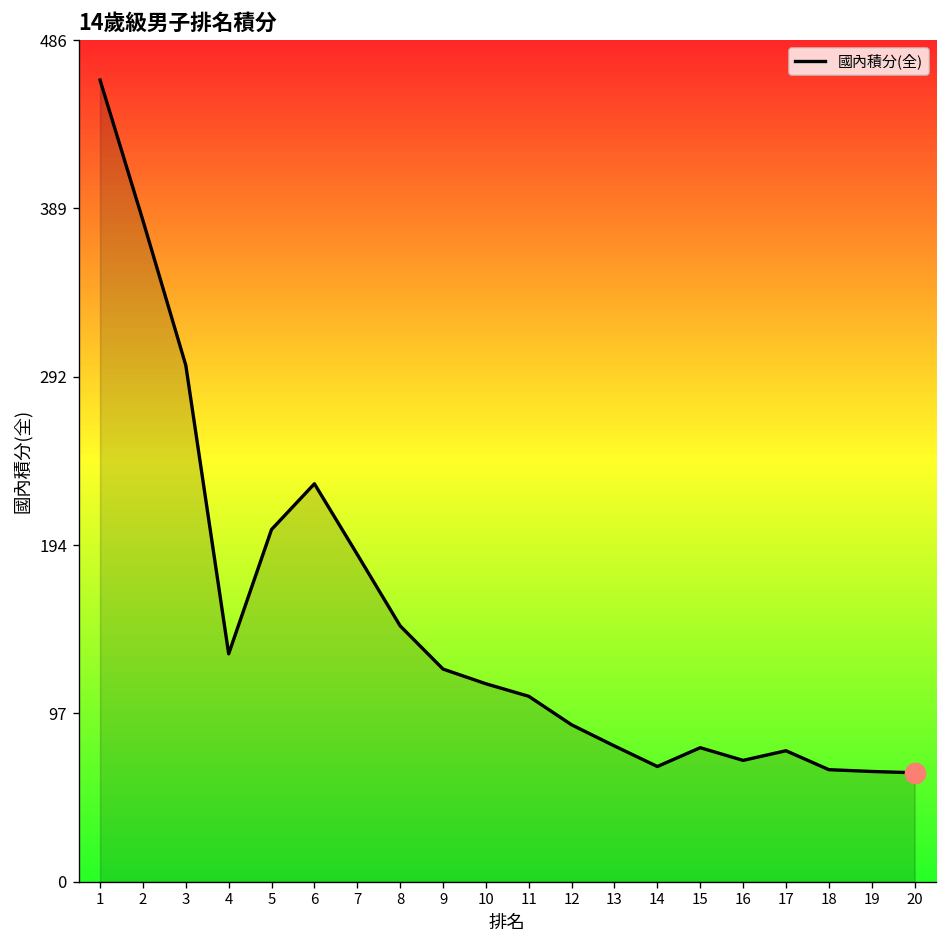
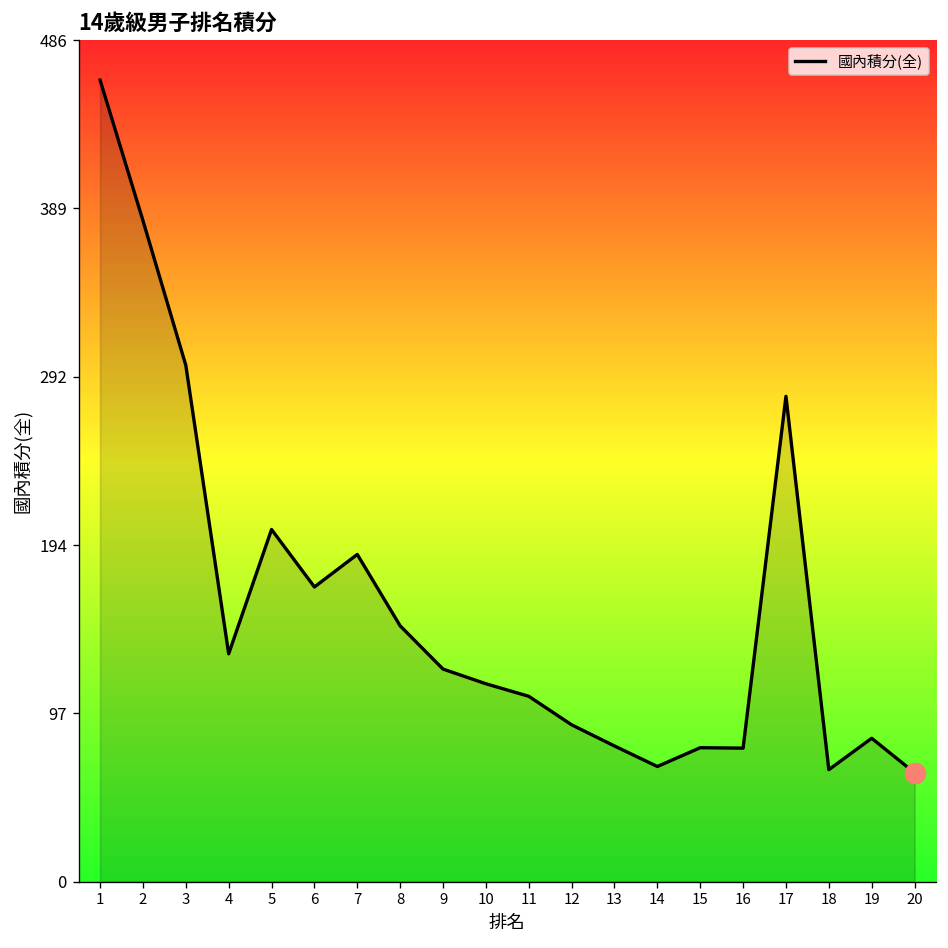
國內積分(全), 6: 230 -> 171
國內積分(全), 16: 70 -> 77
國內積分(全), 17: 76 -> 281
國內積分(全), 19: 64 -> 83
